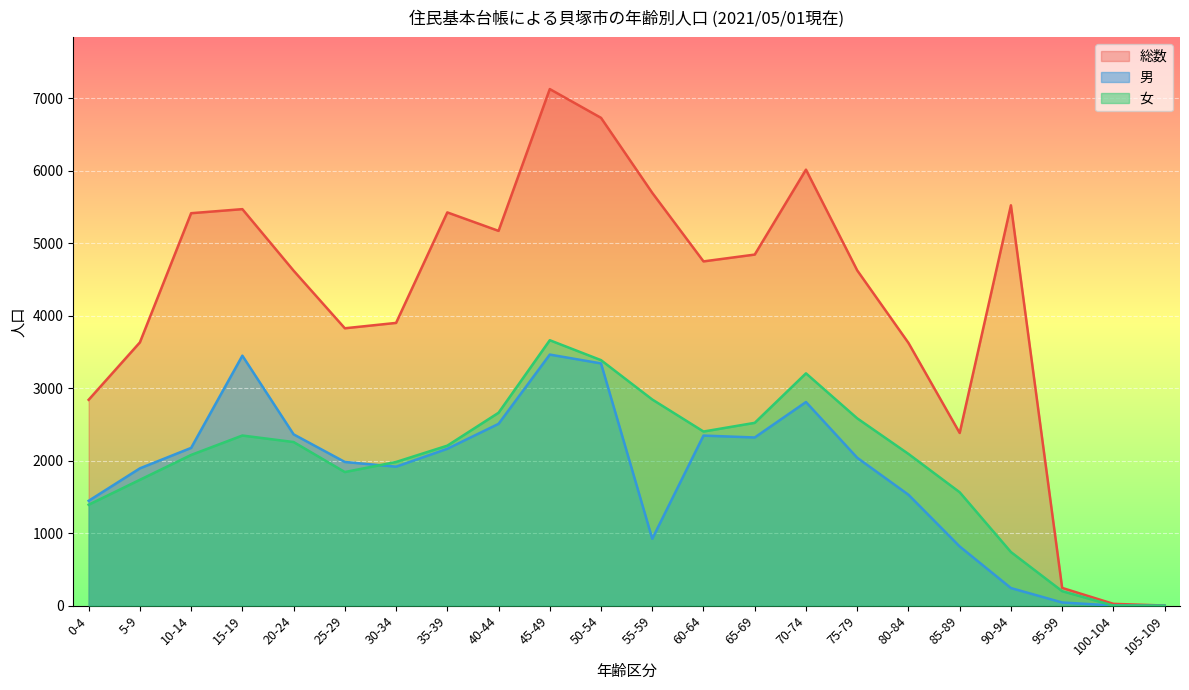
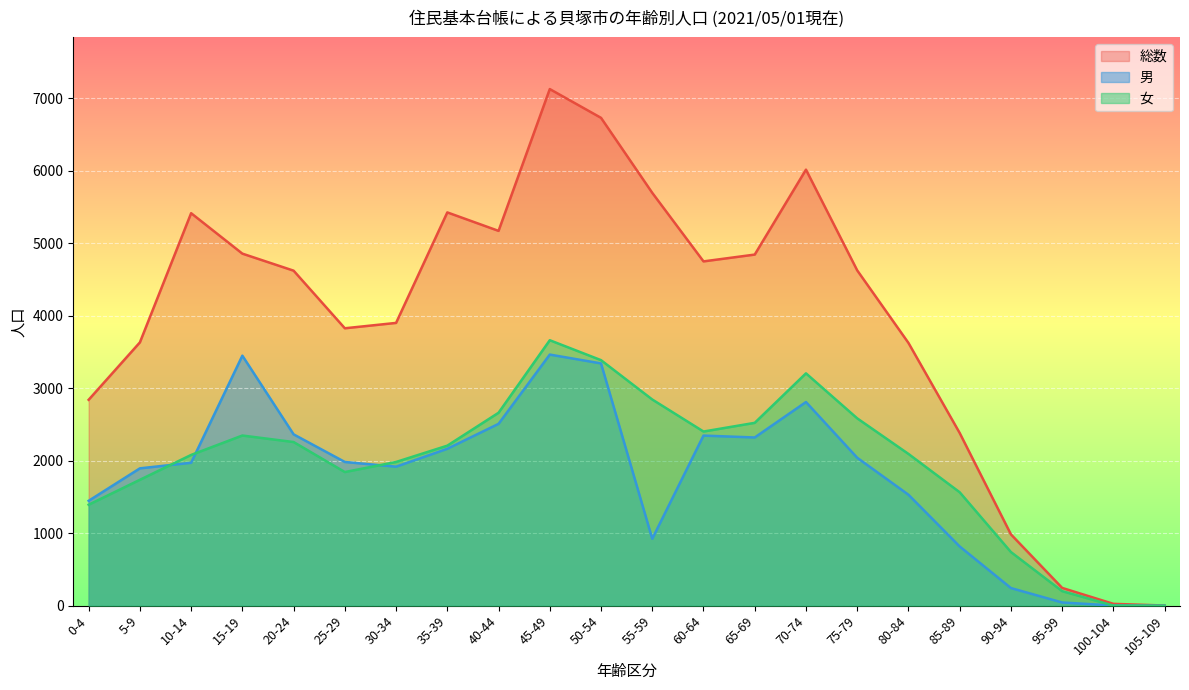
男, 10-14: 2200 -> 2000
総数, 15-19: 5500 -> 4900
総数, 90-94: 5500 -> 1000
